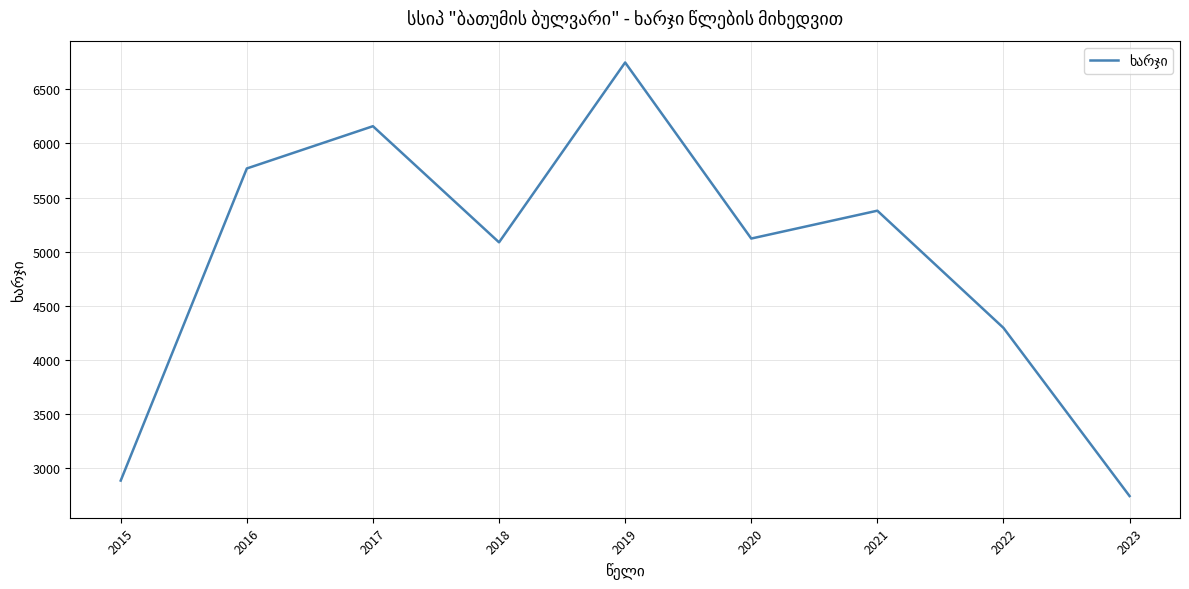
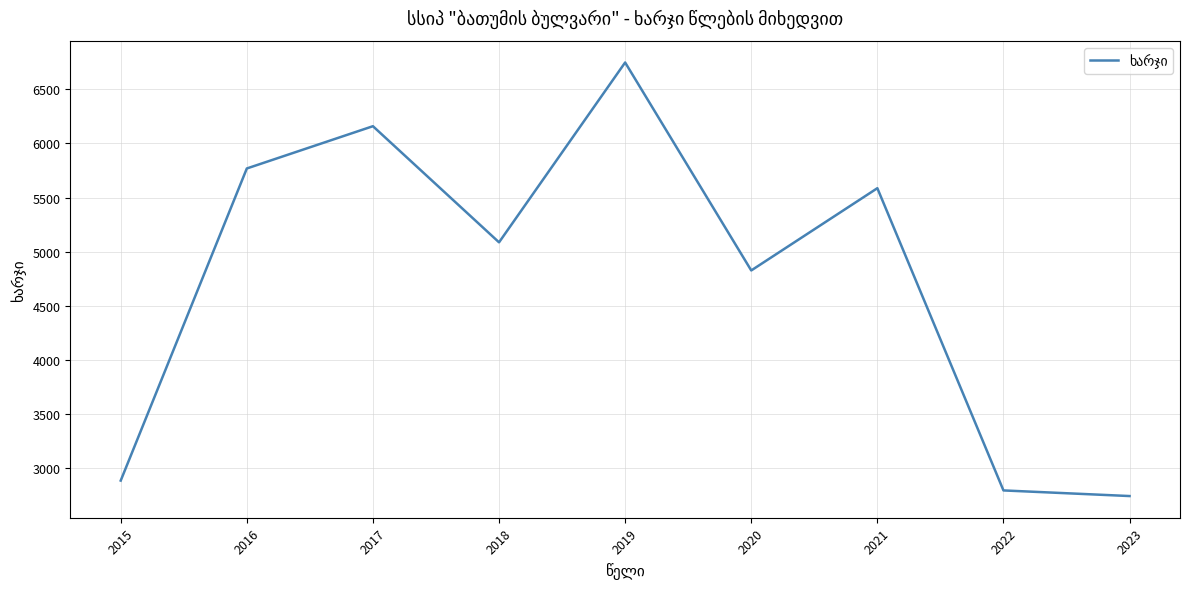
2020: 5120 -> 4830
2021: 5380 -> 5590
2022: 4300 -> 2790
